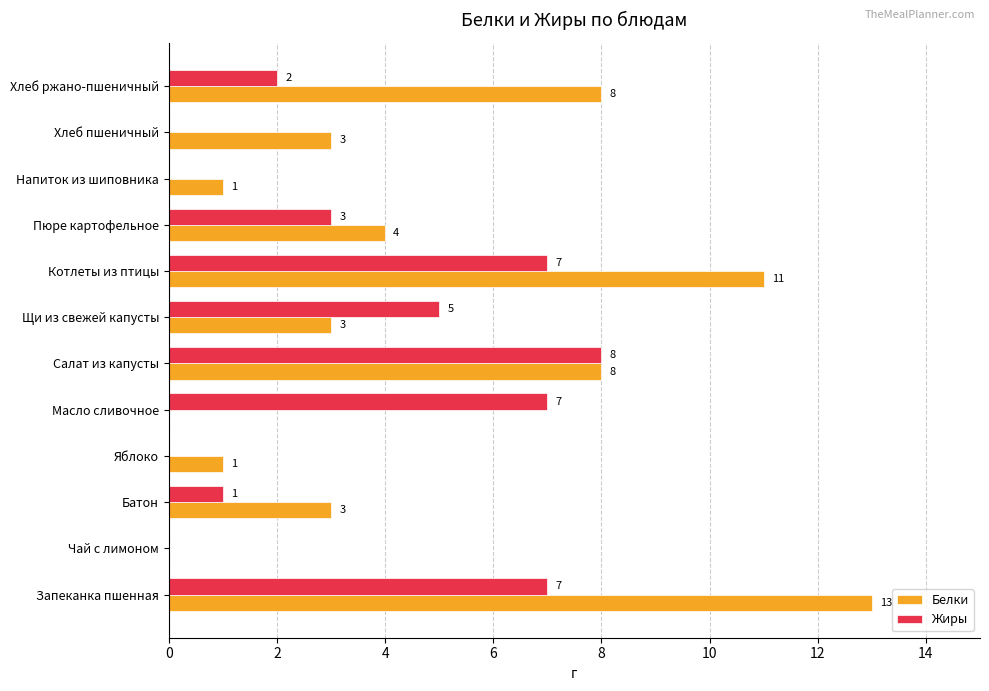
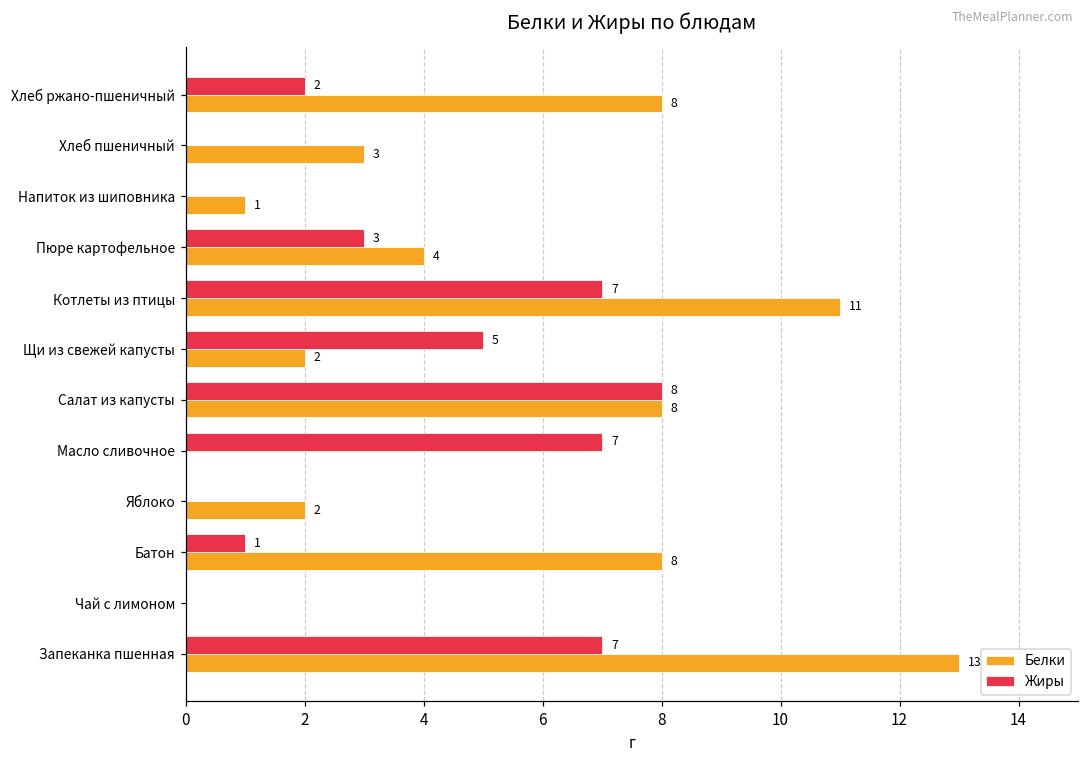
Белки, Щи из свежей капусты: 3 -> 2
Белки, Яблоко: 1 -> 2
Белки, Батон: 3 -> 8
